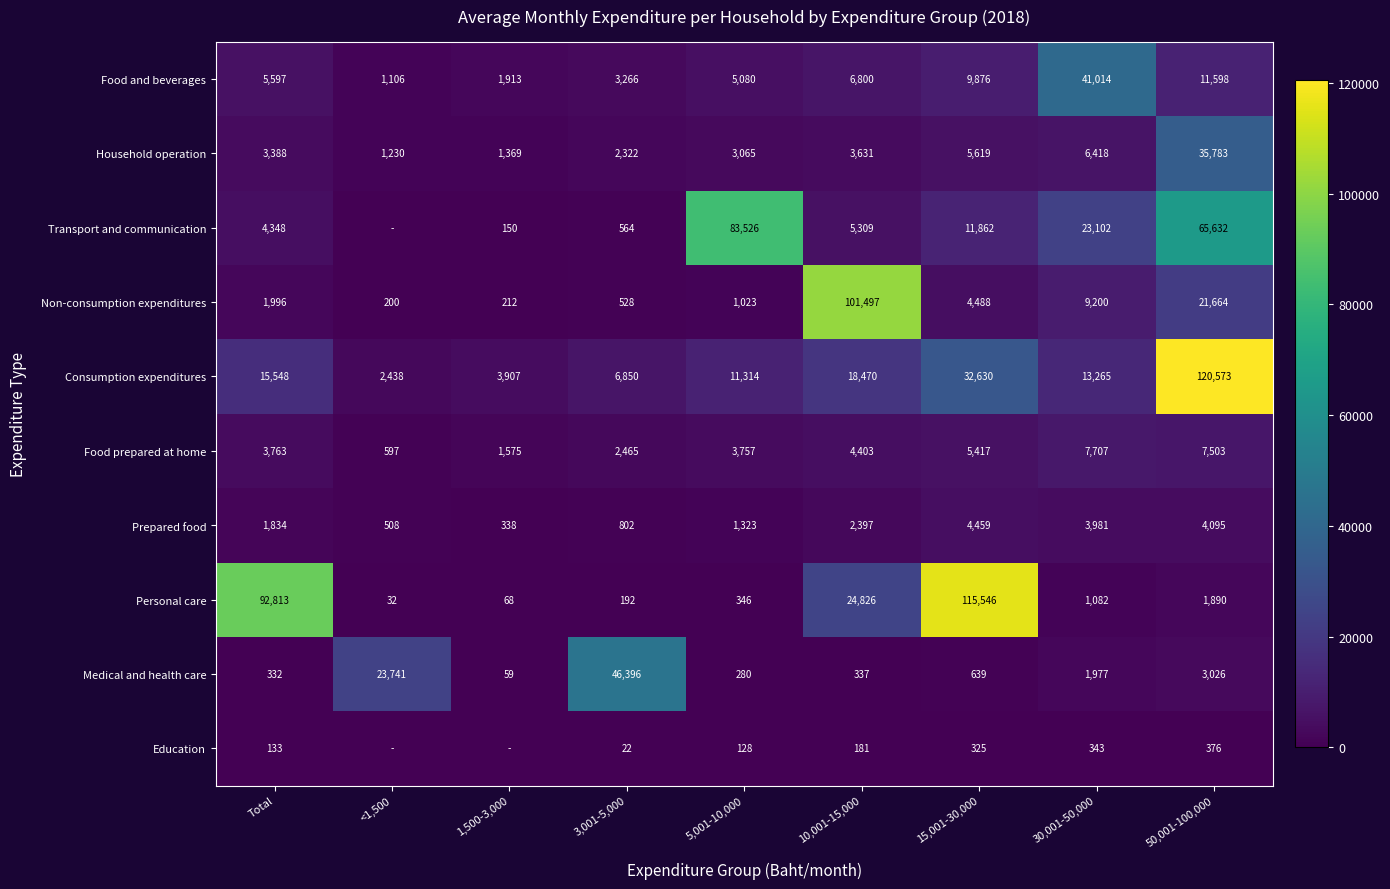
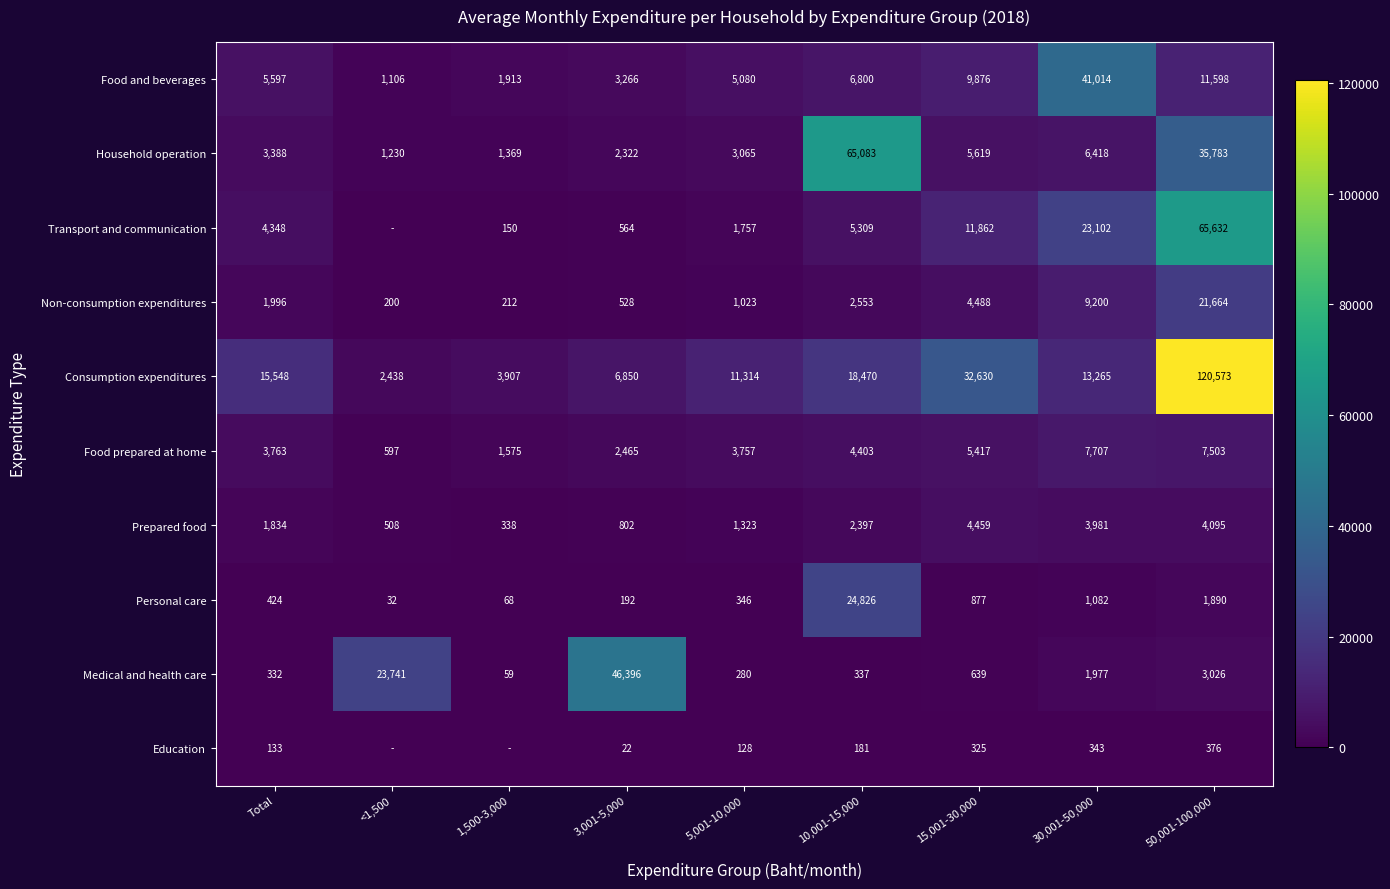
Household operation, 10,001-15,000: 3,631 -> 65,083
Transport and communication, 5,001-10,000: 83,526 -> 1,757
Non-consumption expenditures, 10,001-15,000: 101,497 -> 2,553
Personal care, Total: 92,813 -> 424
Personal care, 15,001-30,000: 115,546 -> 877
